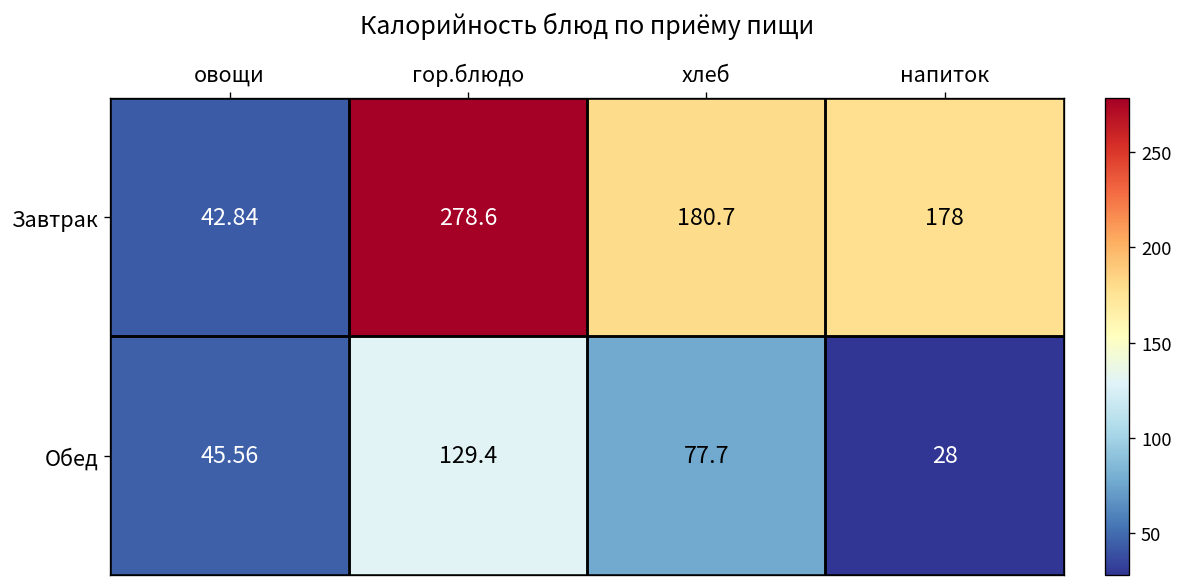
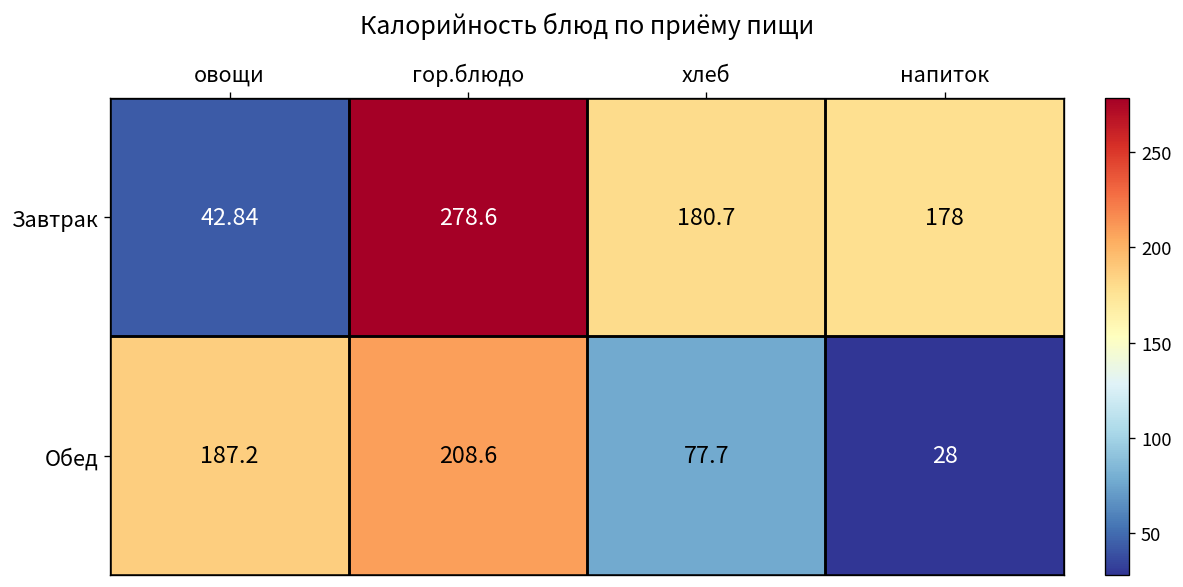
Обед, овощи: 45.56 -> 187.2
Обед, гор.блюдо: 129.4 -> 208.6
